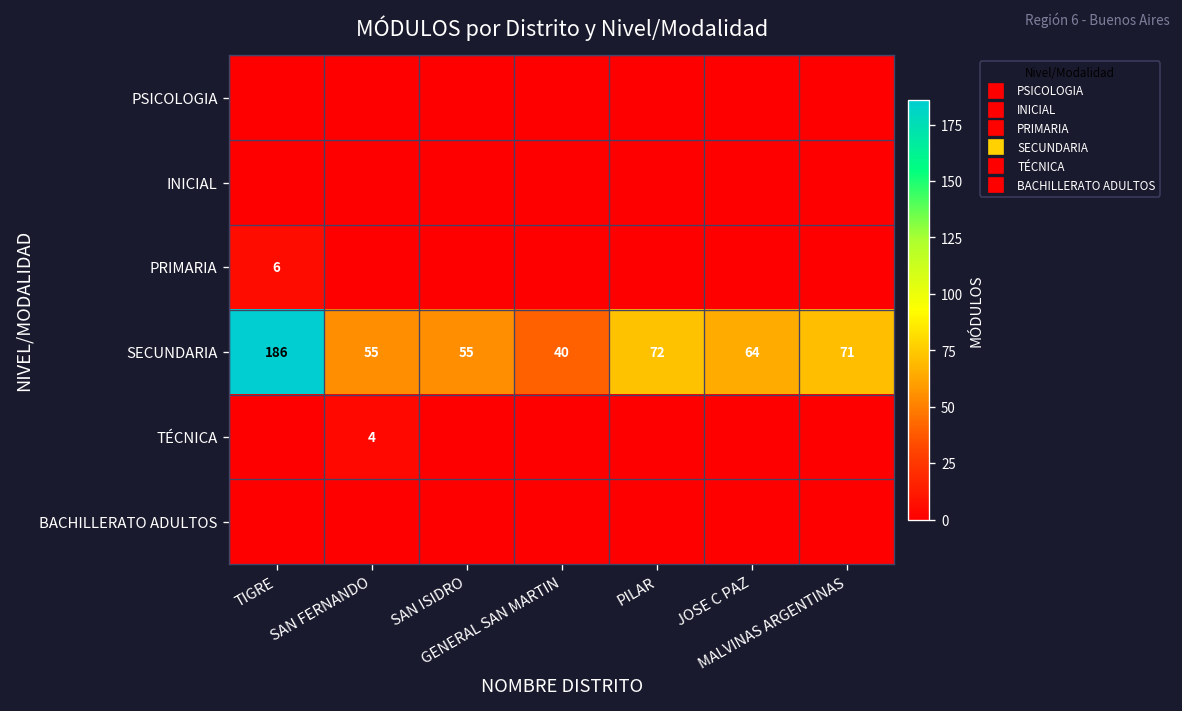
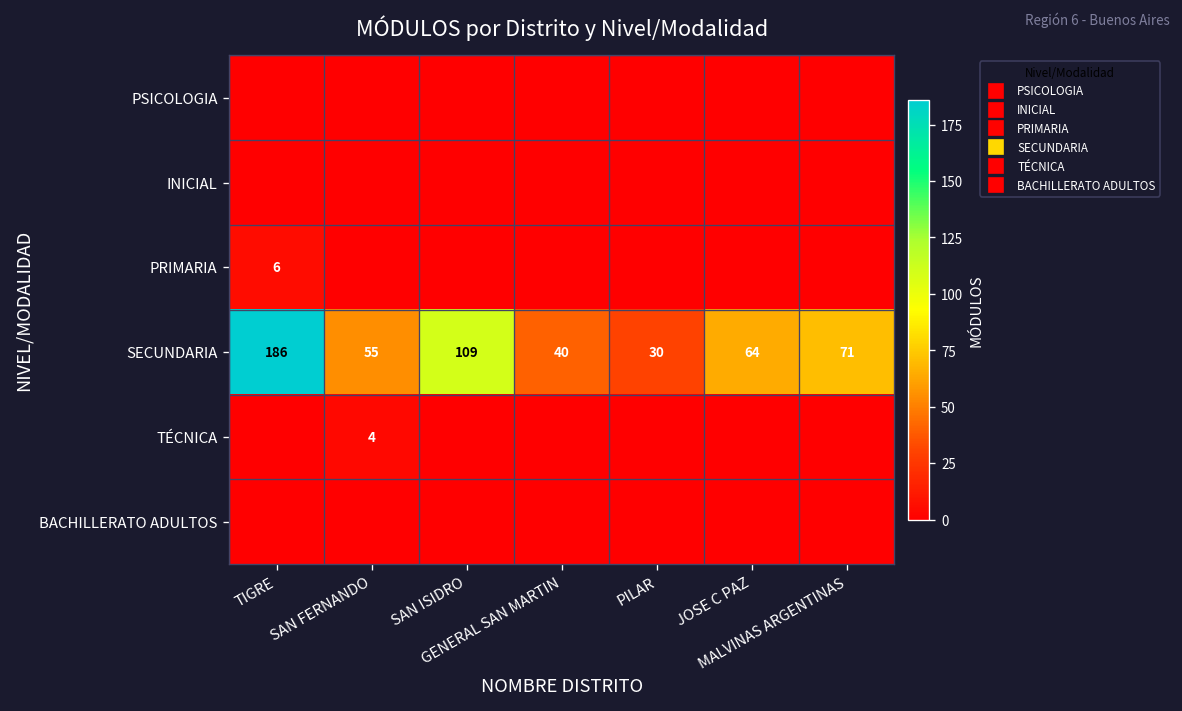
SECUNDARIA, SAN ISIDRO: 55 -> 109
SECUNDARIA, PILAR: 72 -> 30
